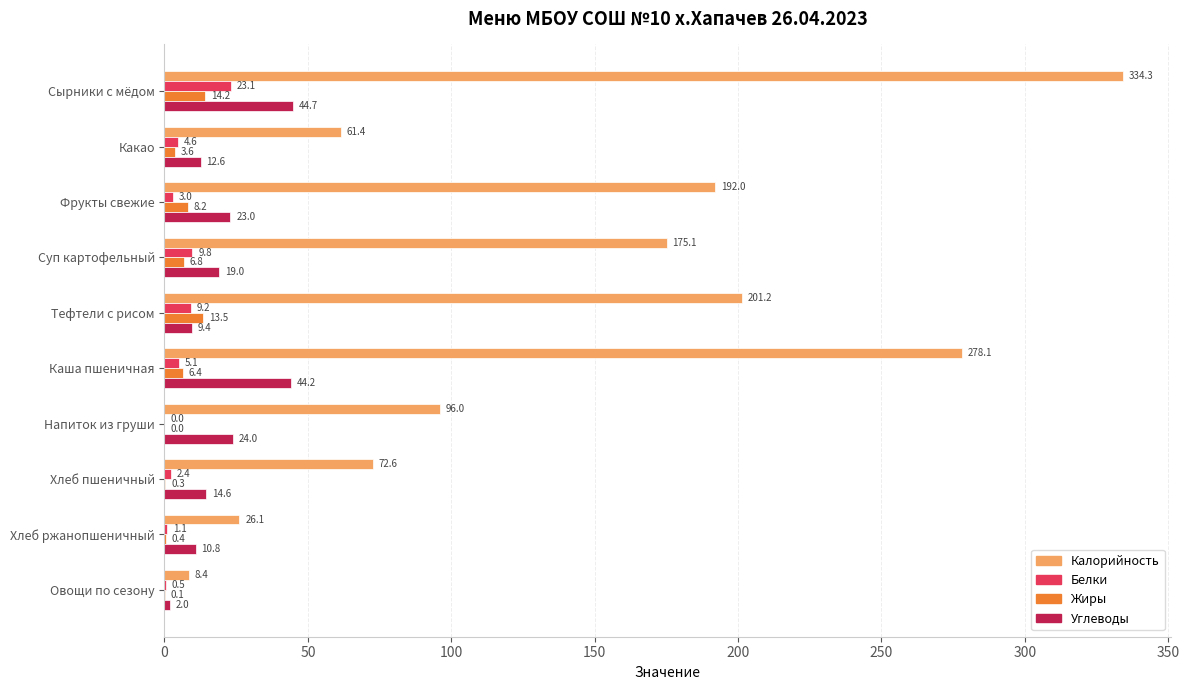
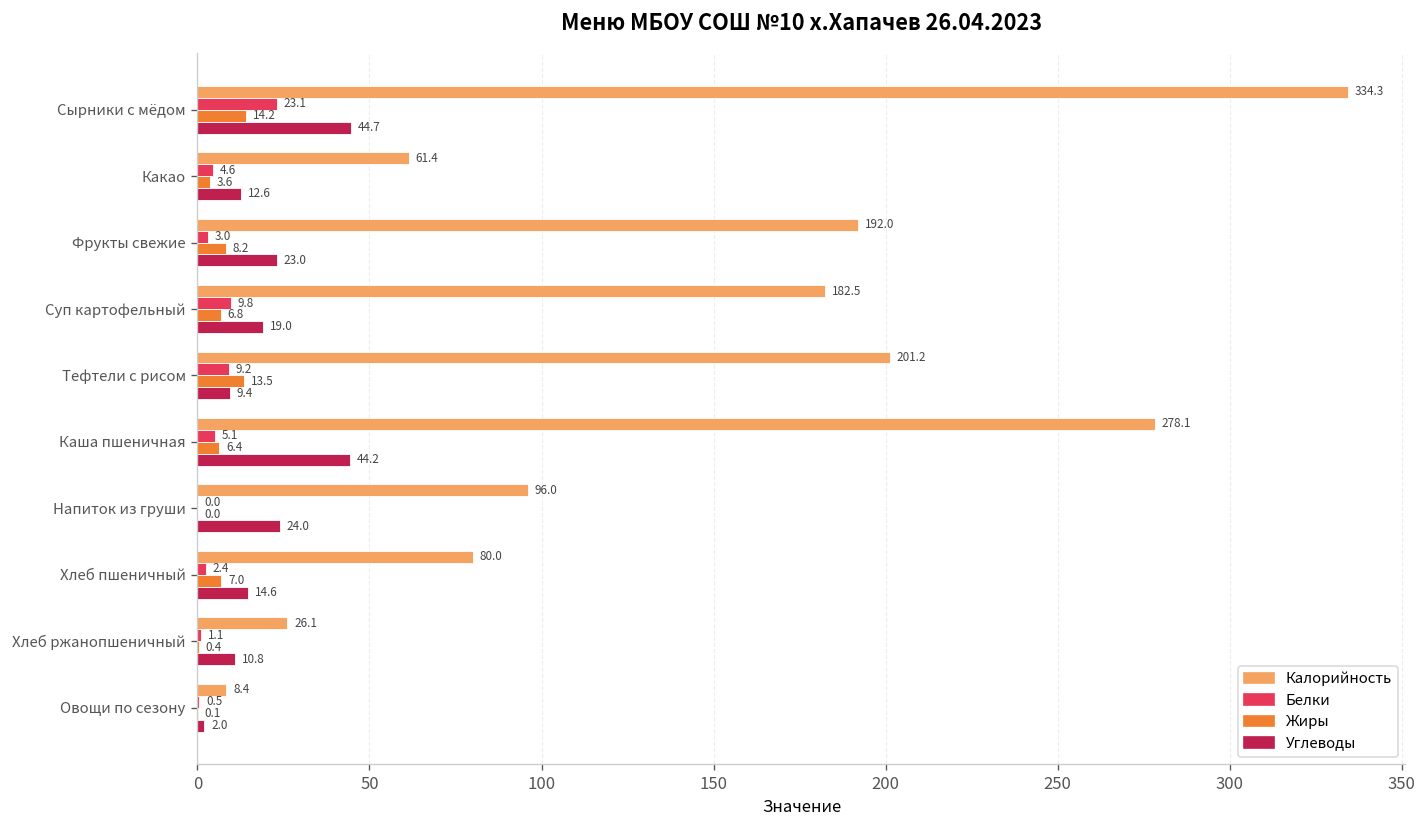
Калорийность, Суп картофельный: 175.1 -> 182.5
Калорийность, Хлеб пшеничный: 72.6 -> 80.0
Жиры, Хлеб пшеничный: 0.3 -> 7.0
